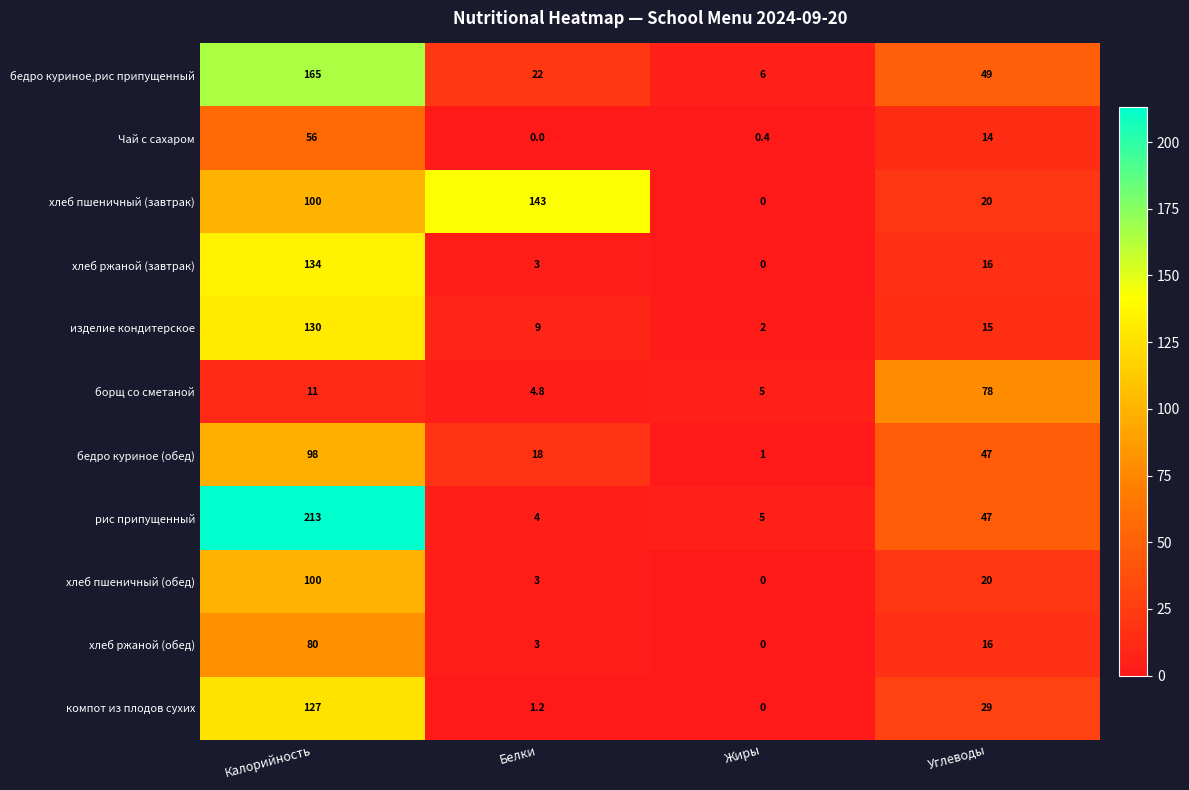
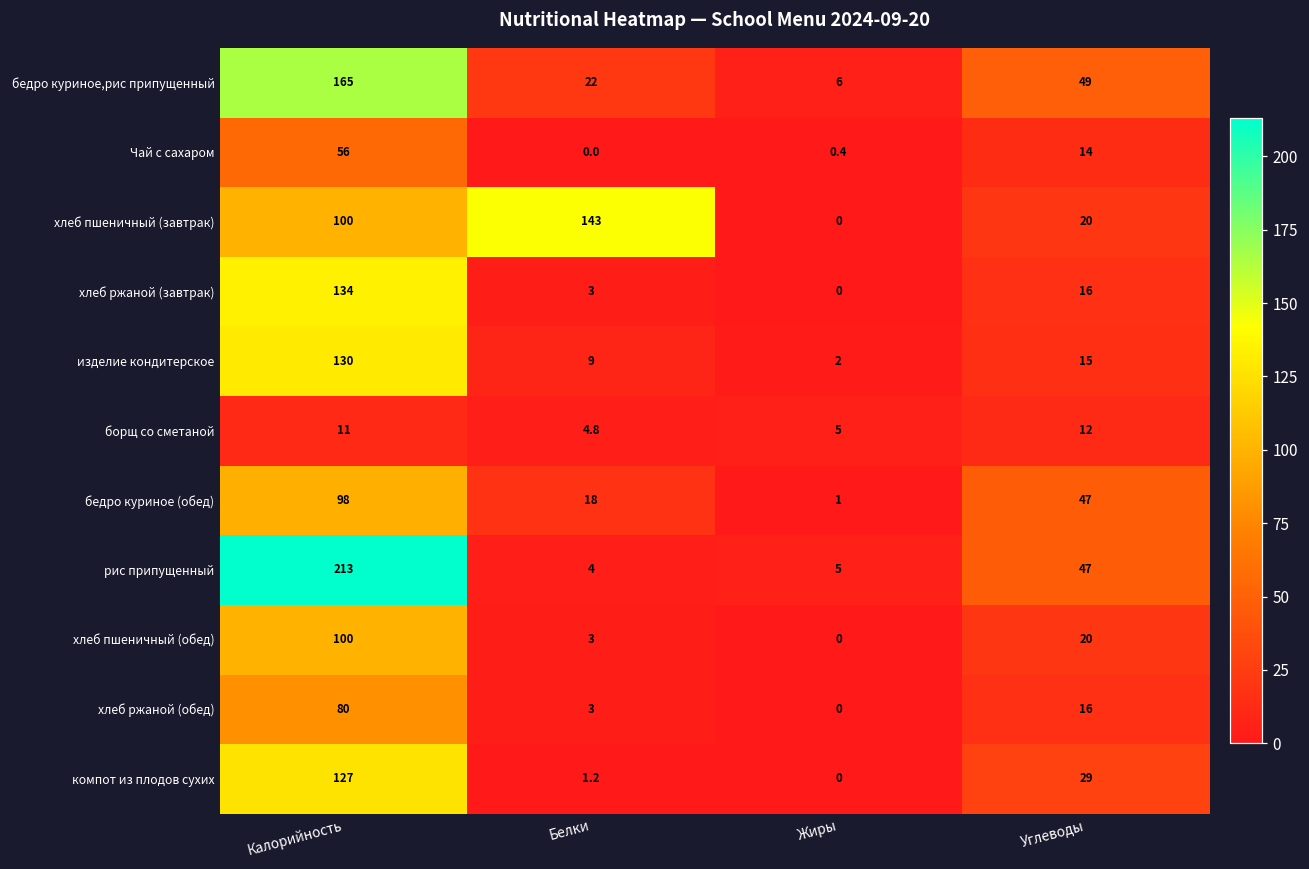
борщ со сметаной, Углеводы: 78 -> 12
